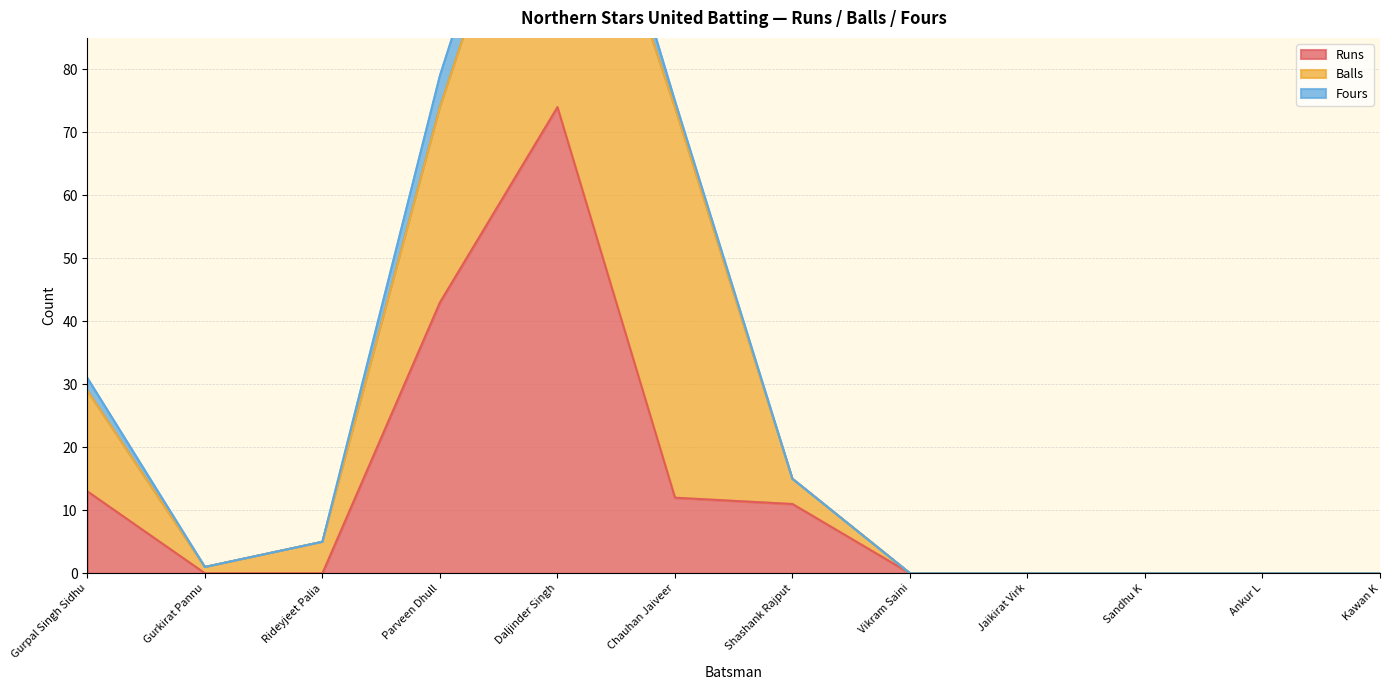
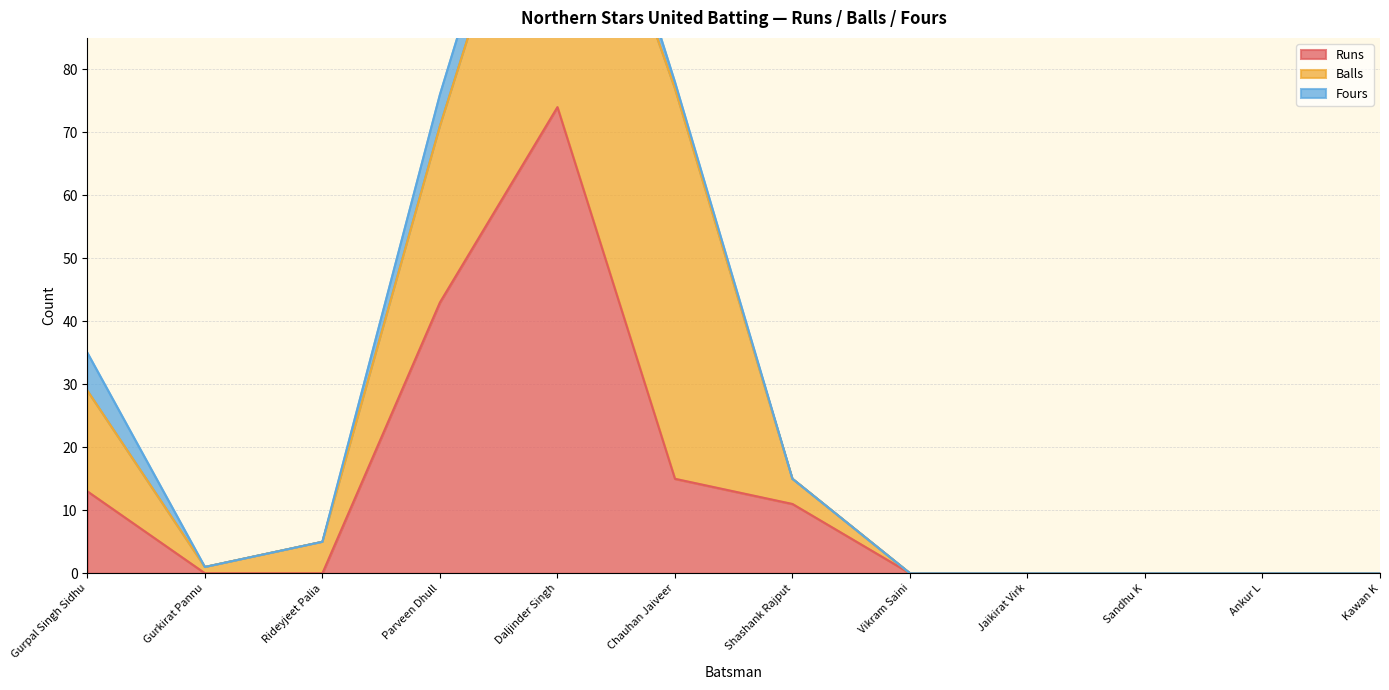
Fours, Gurpal Singh Sidhu: 2 -> 6
Balls, Parveen Dhull: 31 -> 28
Runs, Chauhan Jaiveer: 12 -> 15
